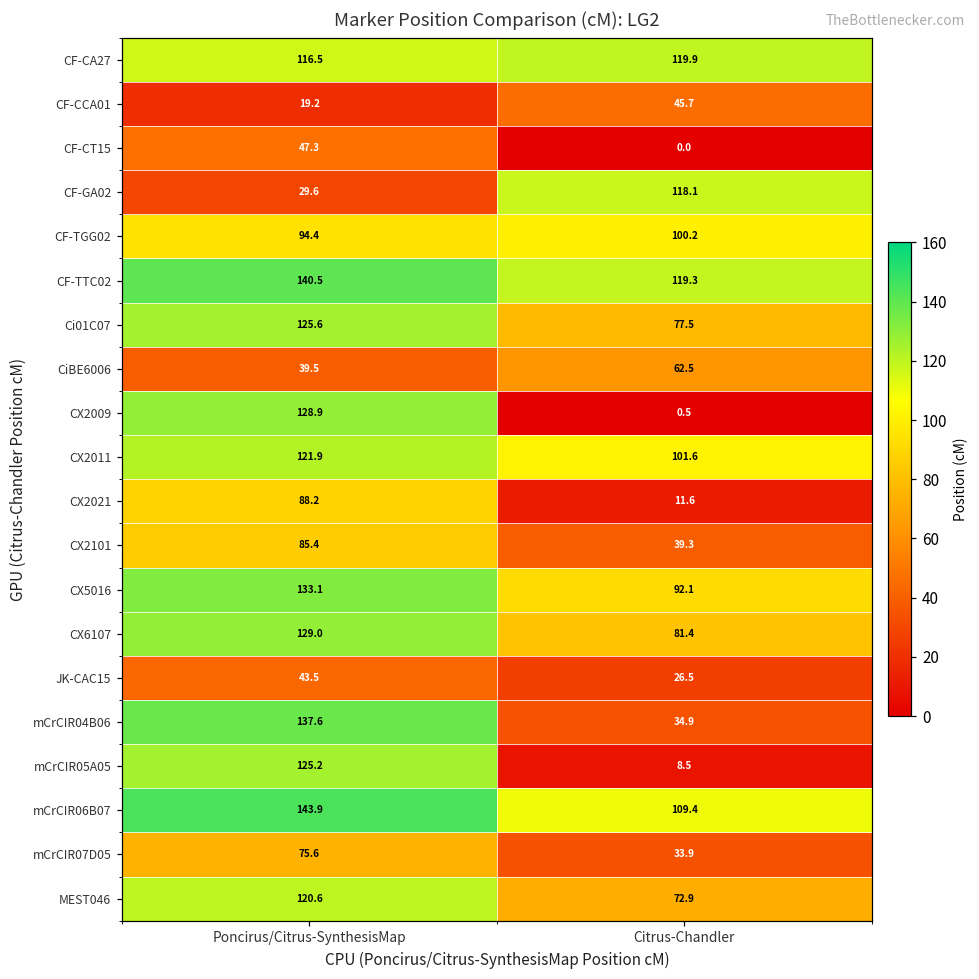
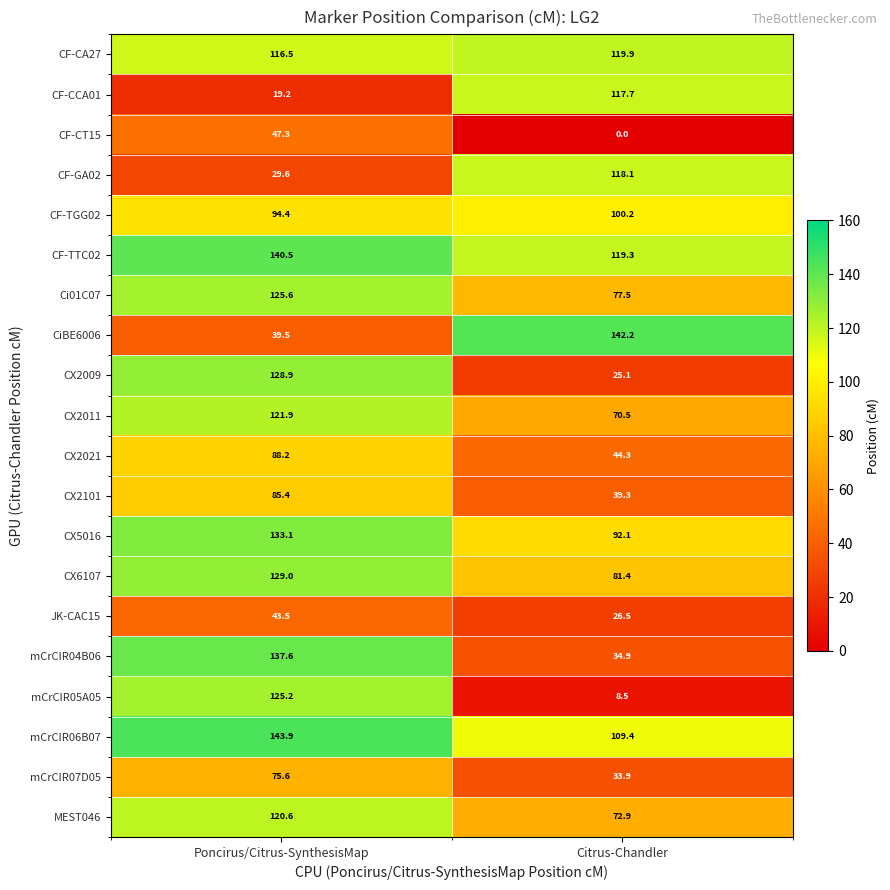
CF-CCA01, Citrus-Chandler: 45.7 -> 117.7
CiBE6006, Citrus-Chandler: 62.5 -> 142.2
CX2009, Citrus-Chandler: 0.5 -> 25.1
CX2011, Citrus-Chandler: 101.6 -> 70.5
CX2021, Citrus-Chandler: 11.6 -> 44.3
